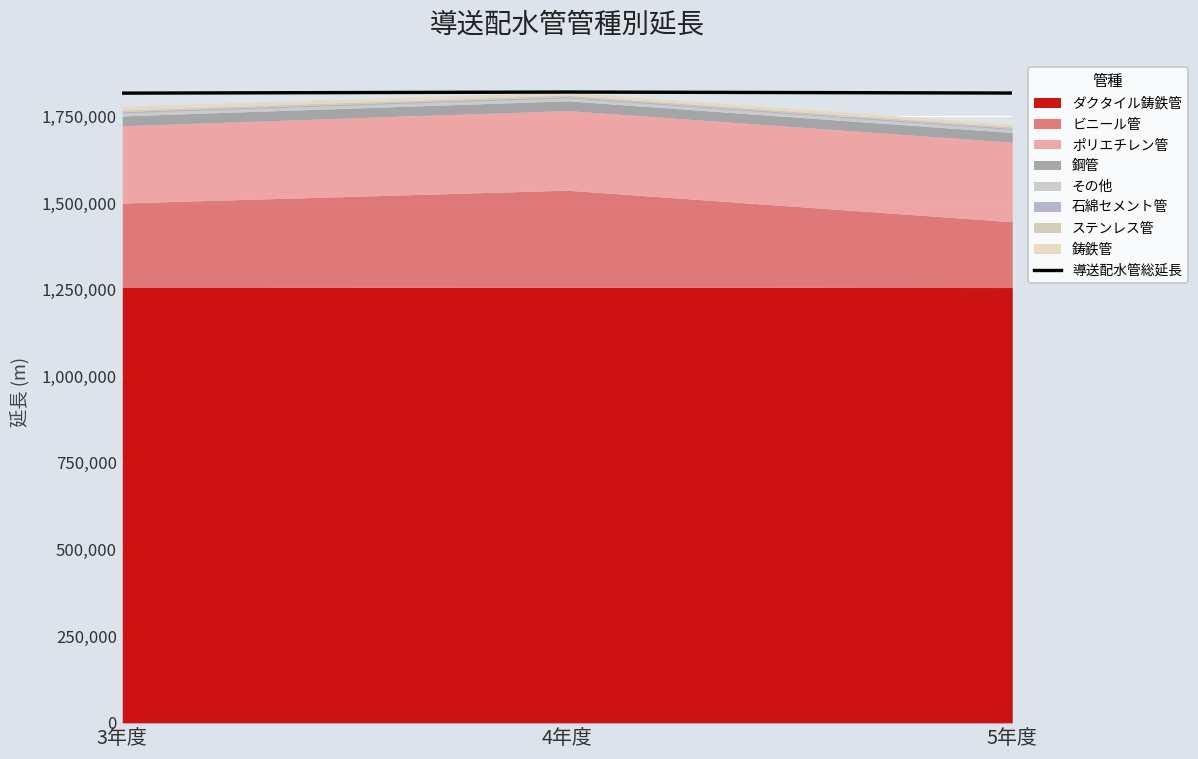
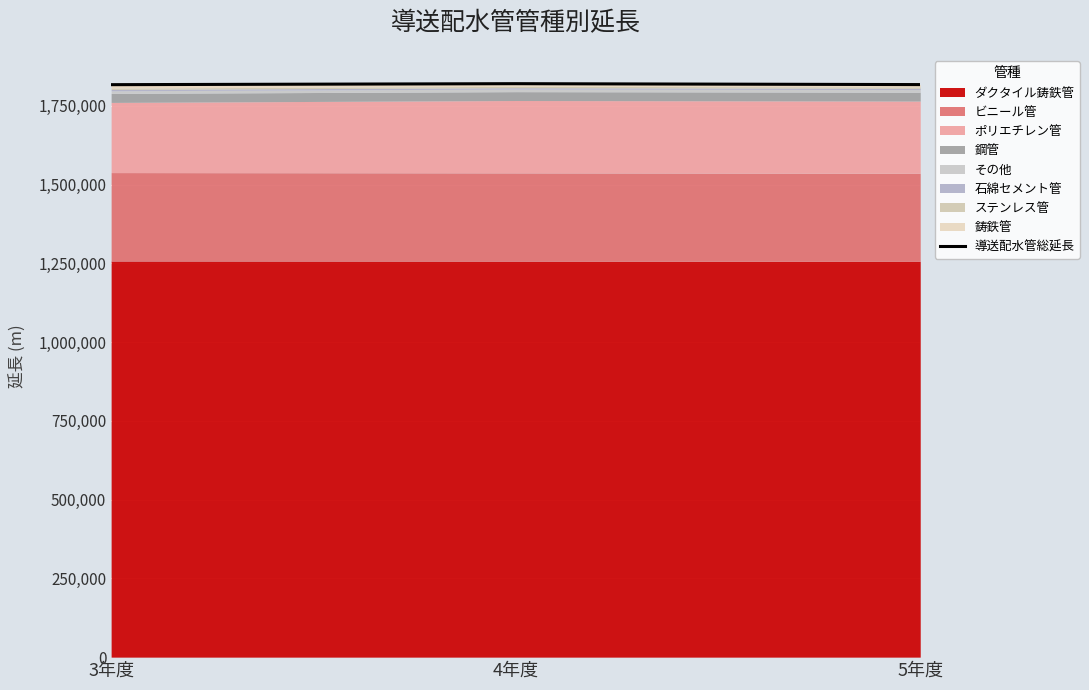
ビニール管, 3年度: 240,000 -> 280,000
ビニール管, 5年度: 190,000 -> 280,000
